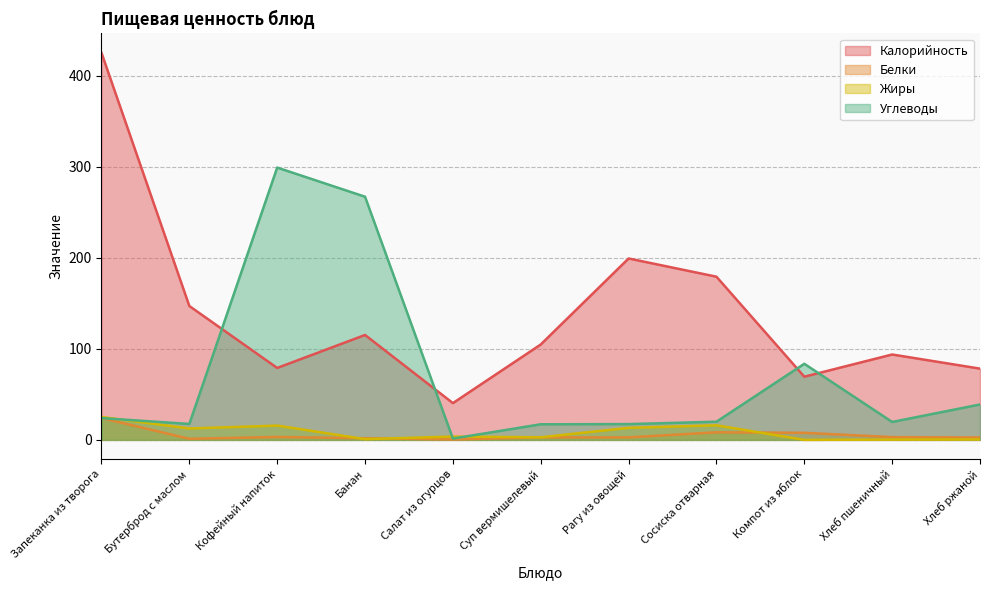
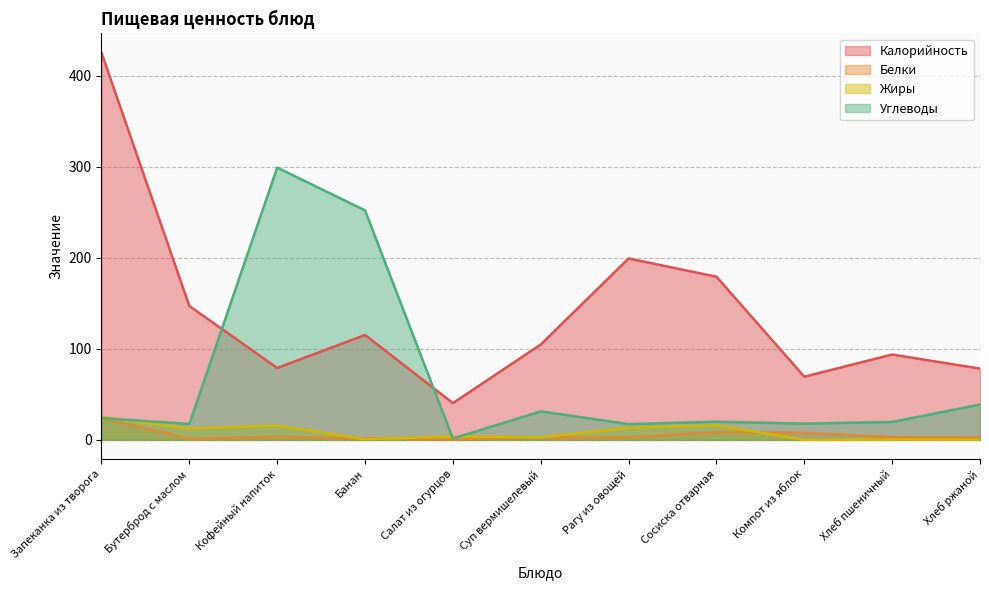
Углеводы, Банан: 270 -> 250
Углеводы, Суп вермишелевый: 20 -> 30
Углеводы, Компот из яблок: 80 -> 20
